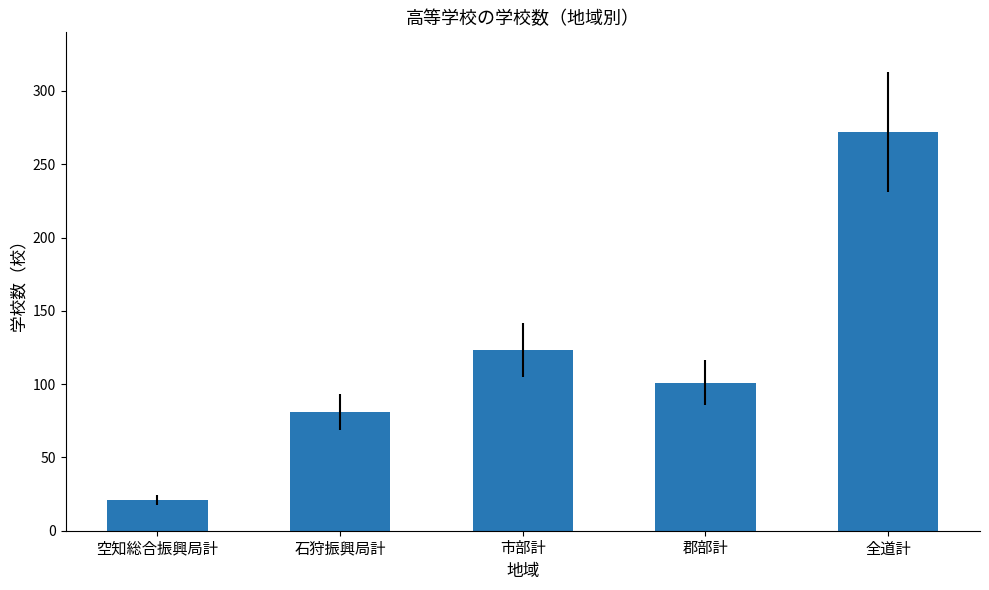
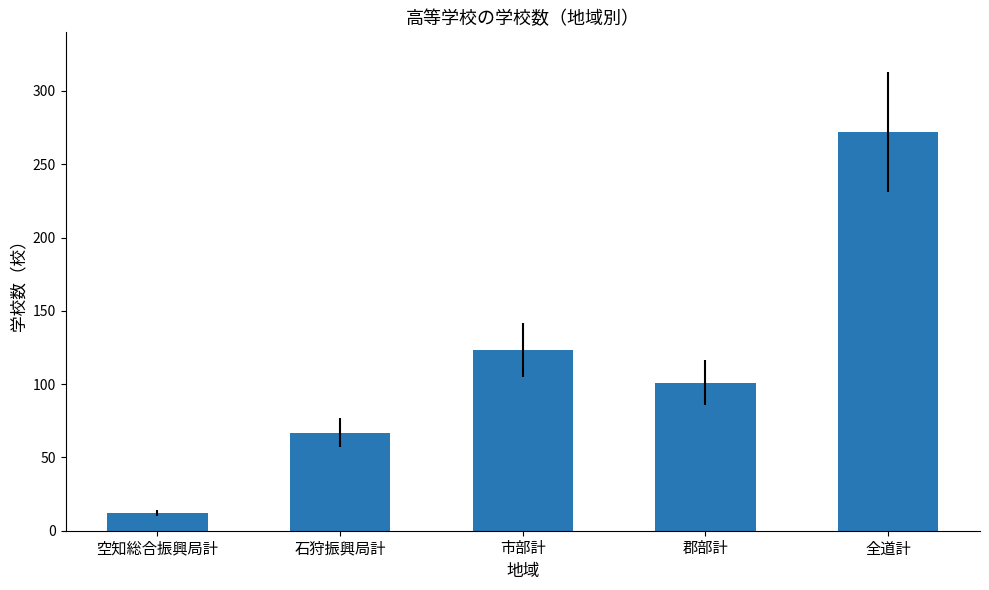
空知総合振興局計: 21 -> 12
石狩振興局計: 81 -> 67
